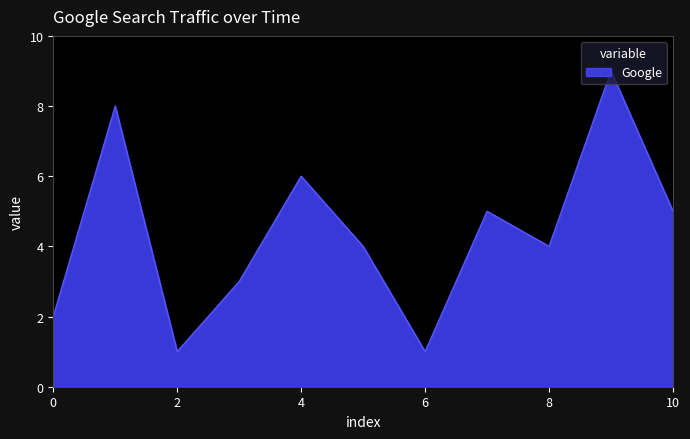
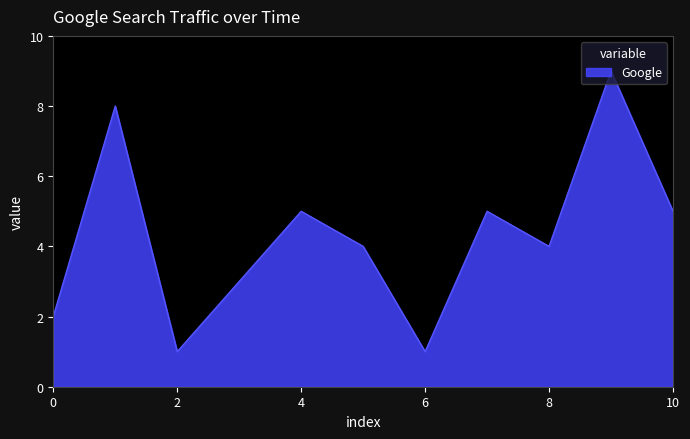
4: 6 -> 5
